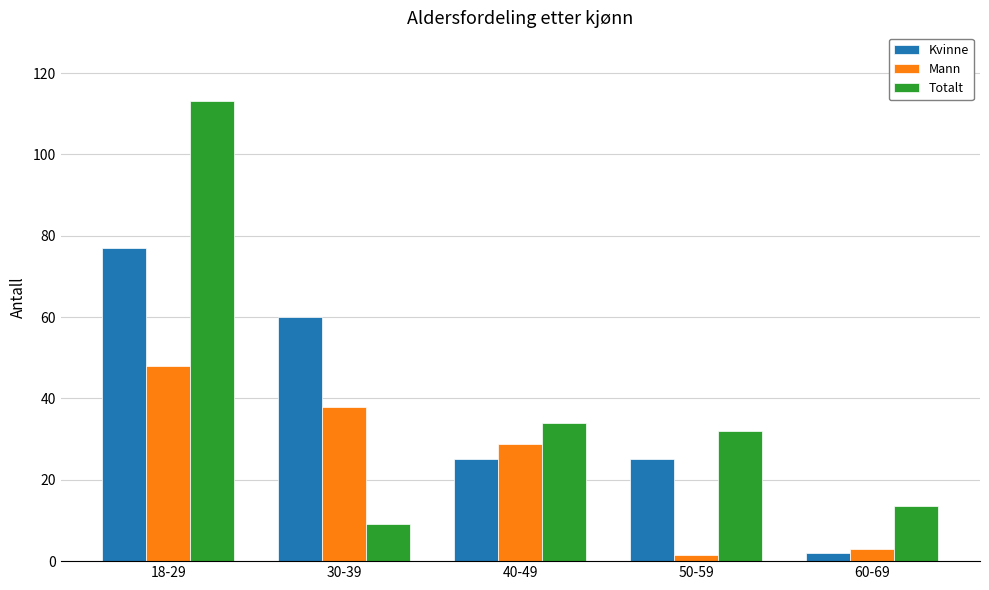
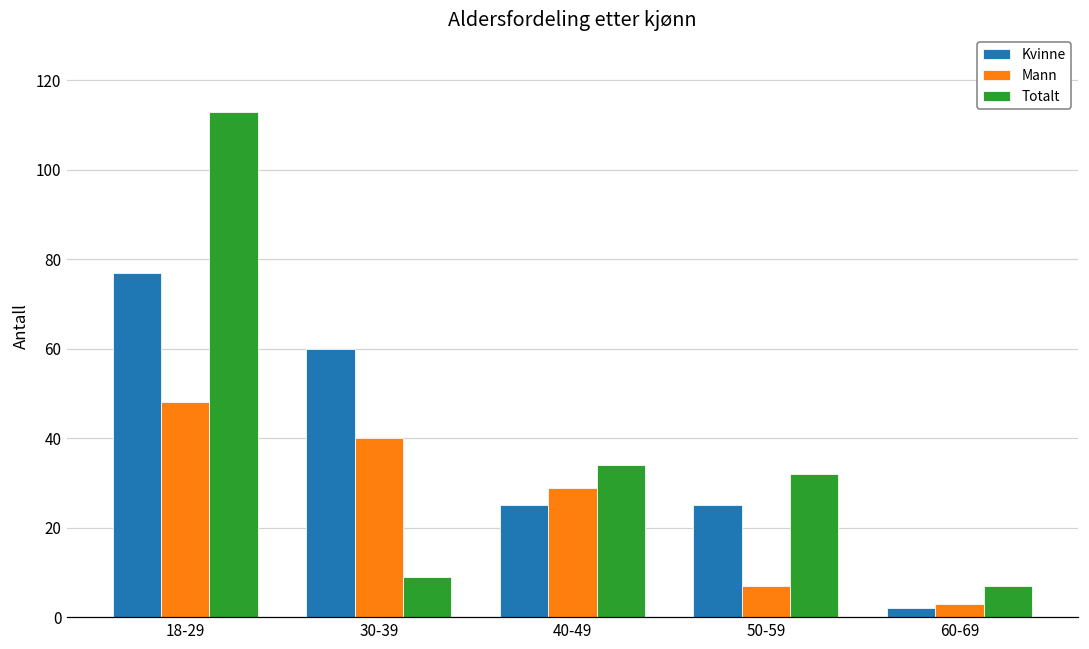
Mann, 30-39: 38 -> 40
Mann, 50-59: 2 -> 7
Totalt, 60-69: 14 -> 7
